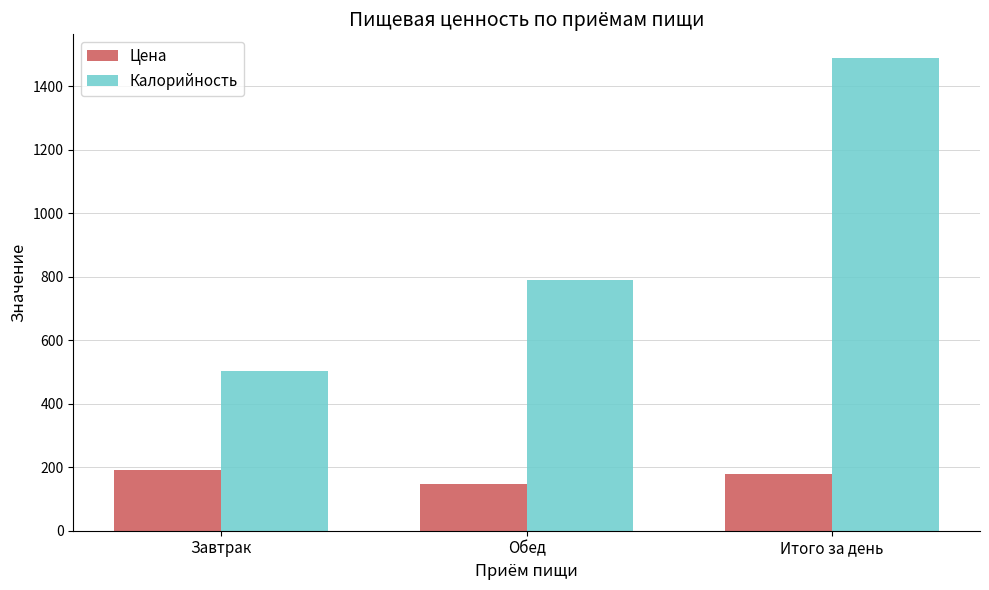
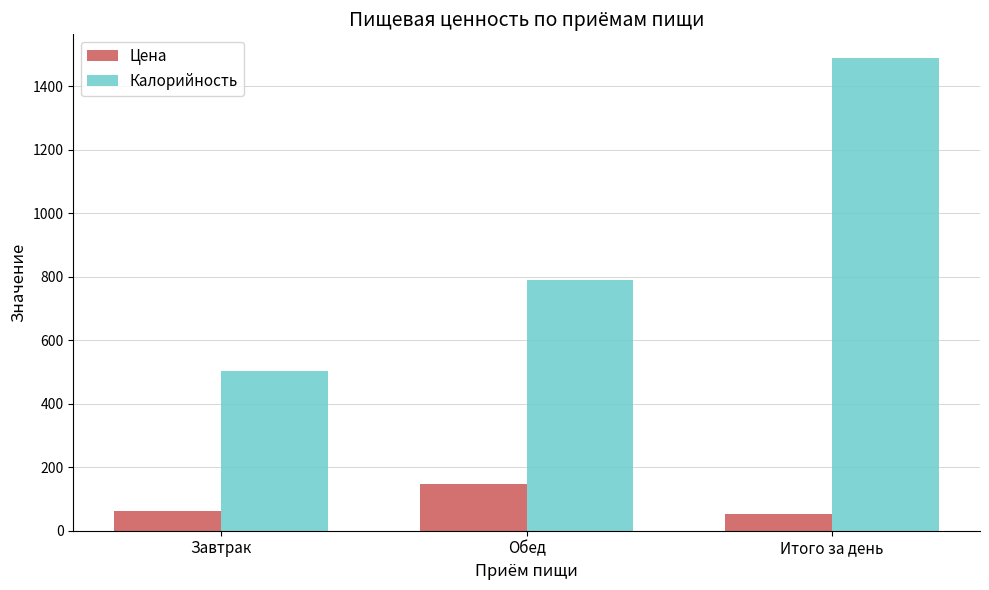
Цена, Завтрак: 190 -> 60
Цена, Итого за день: 180 -> 50
